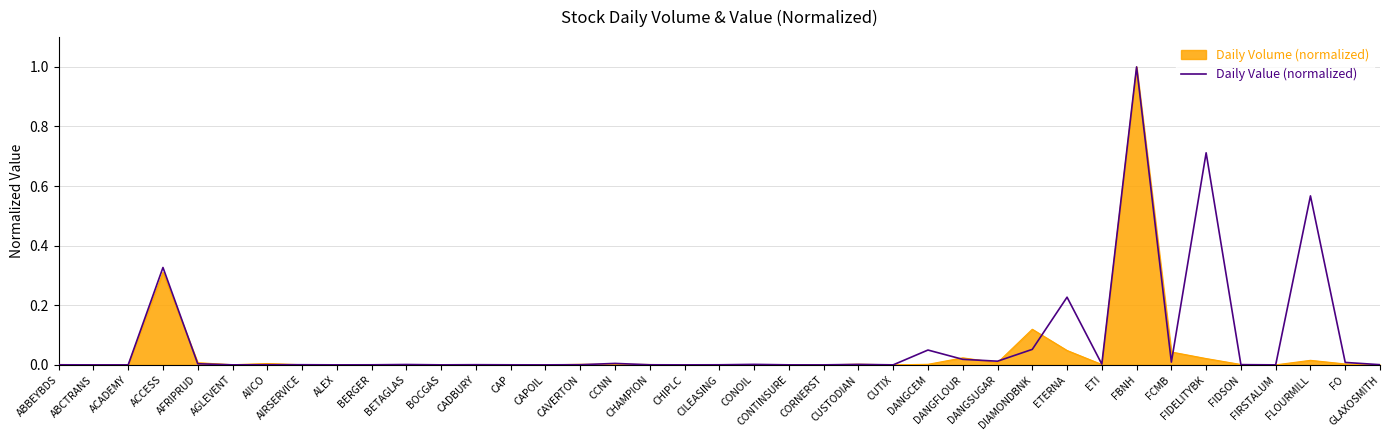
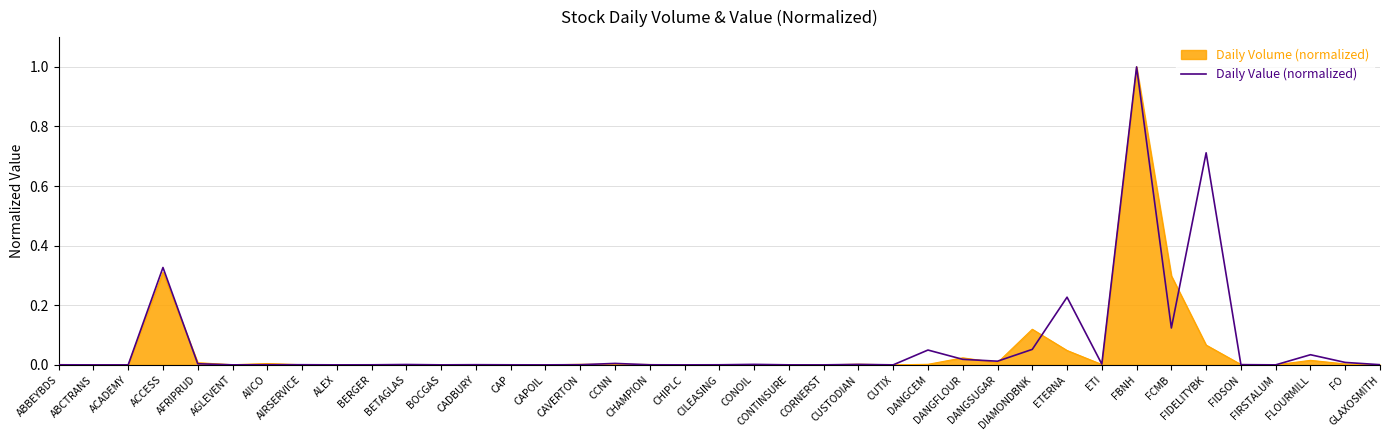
Daily Volume (normalized), FCMB: 0.04 -> 0.30
Daily Value (normalized), FCMB: 0.01 -> 0.12
Daily Volume (normalized), FIDELITYBK: 0.02 -> 0.07
Daily Value (normalized), FLOURMILL: 0.57 -> 0.03
